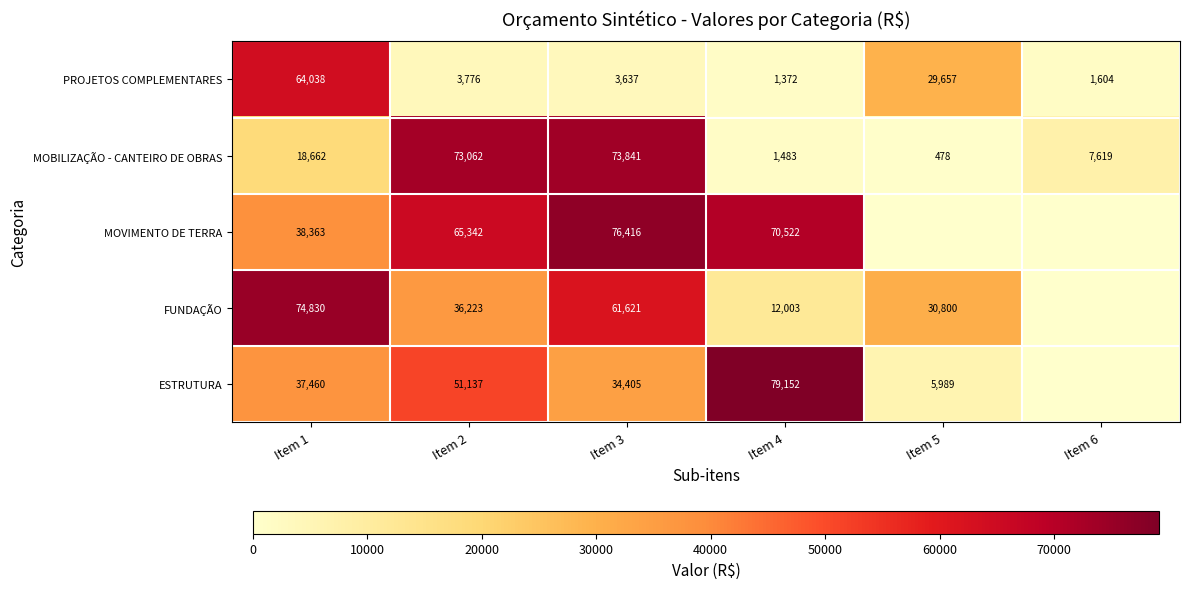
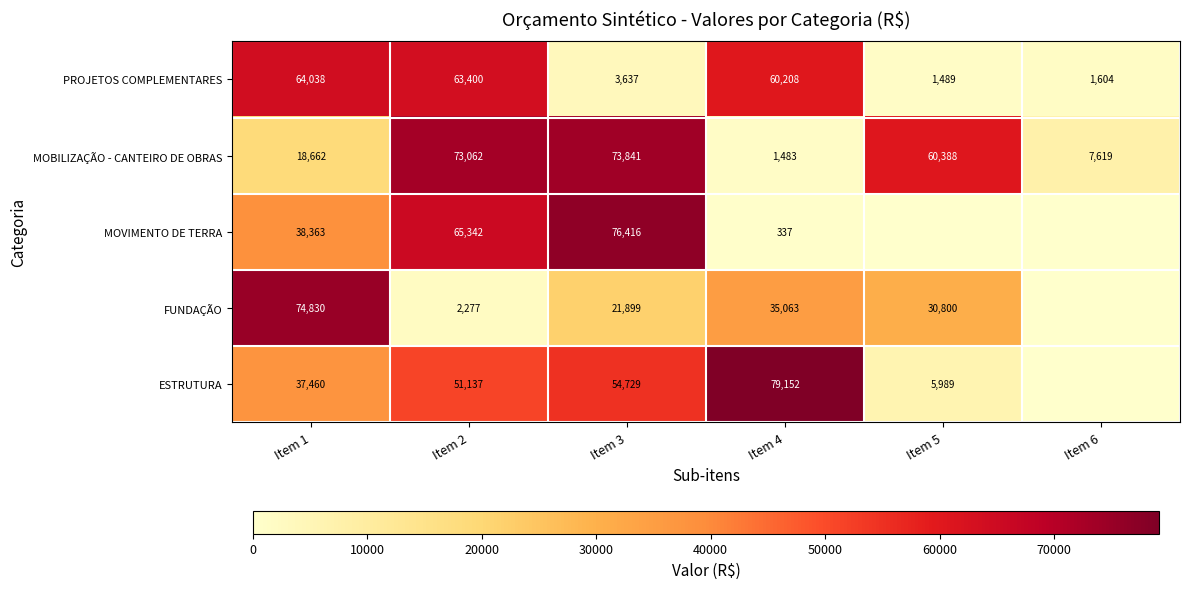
PROJETOS COMPLEMENTARES, Item 2: 3,776 -> 63,400
PROJETOS COMPLEMENTARES, Item 4: 1,372 -> 60,208
PROJETOS COMPLEMENTARES, Item 5: 29,657 -> 1,489
MOBILIZAÇÃO - CANTEIRO DE OBRAS, Item 5: 478 -> 60,388
MOVIMENTO DE TERRA, Item 4: 70,522 -> 337
FUNDAÇÃO, Item 2: 36,223 -> 2,277
FUNDAÇÃO, Item 3: 61,621 -> 21,899
FUNDAÇÃO, Item 4: 12,003 -> 35,063
ESTRUTURA, Item 3: 34,405 -> 54,729
